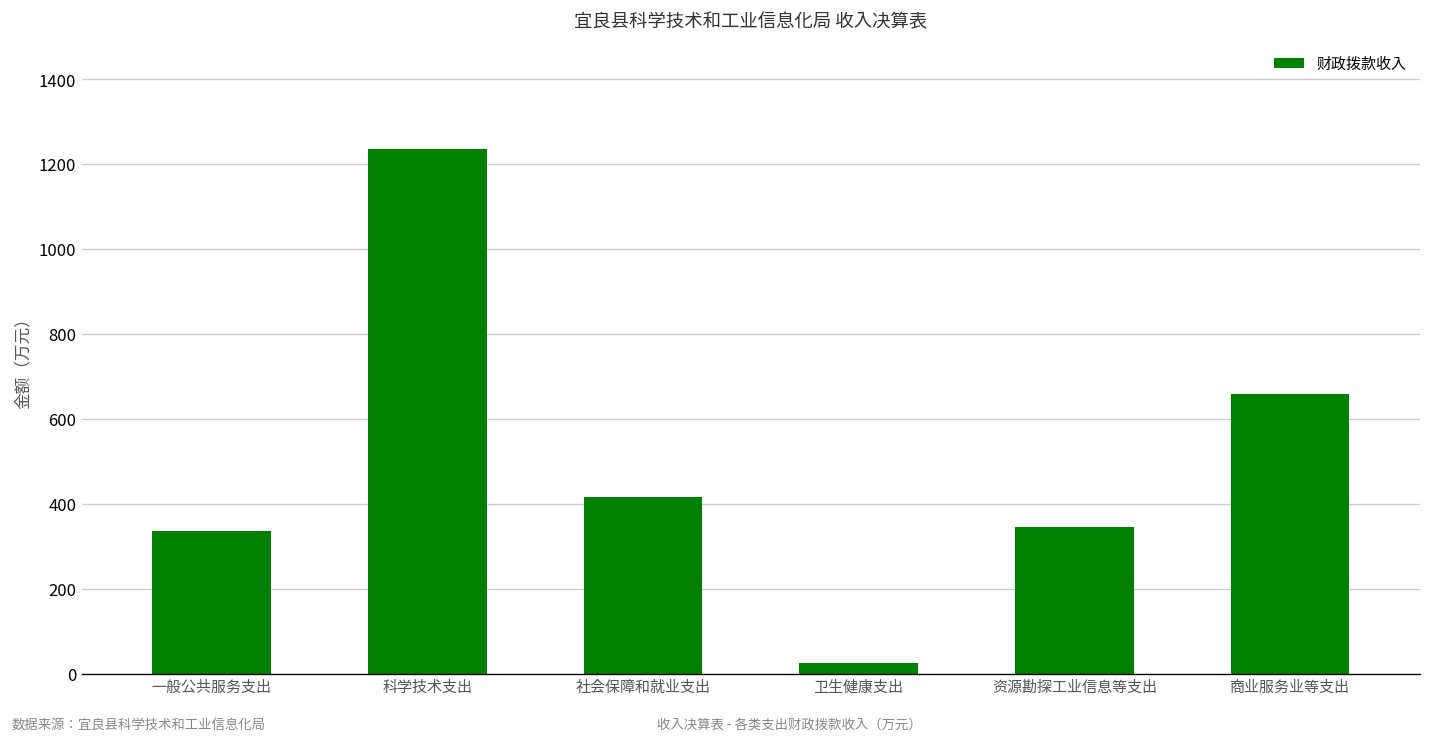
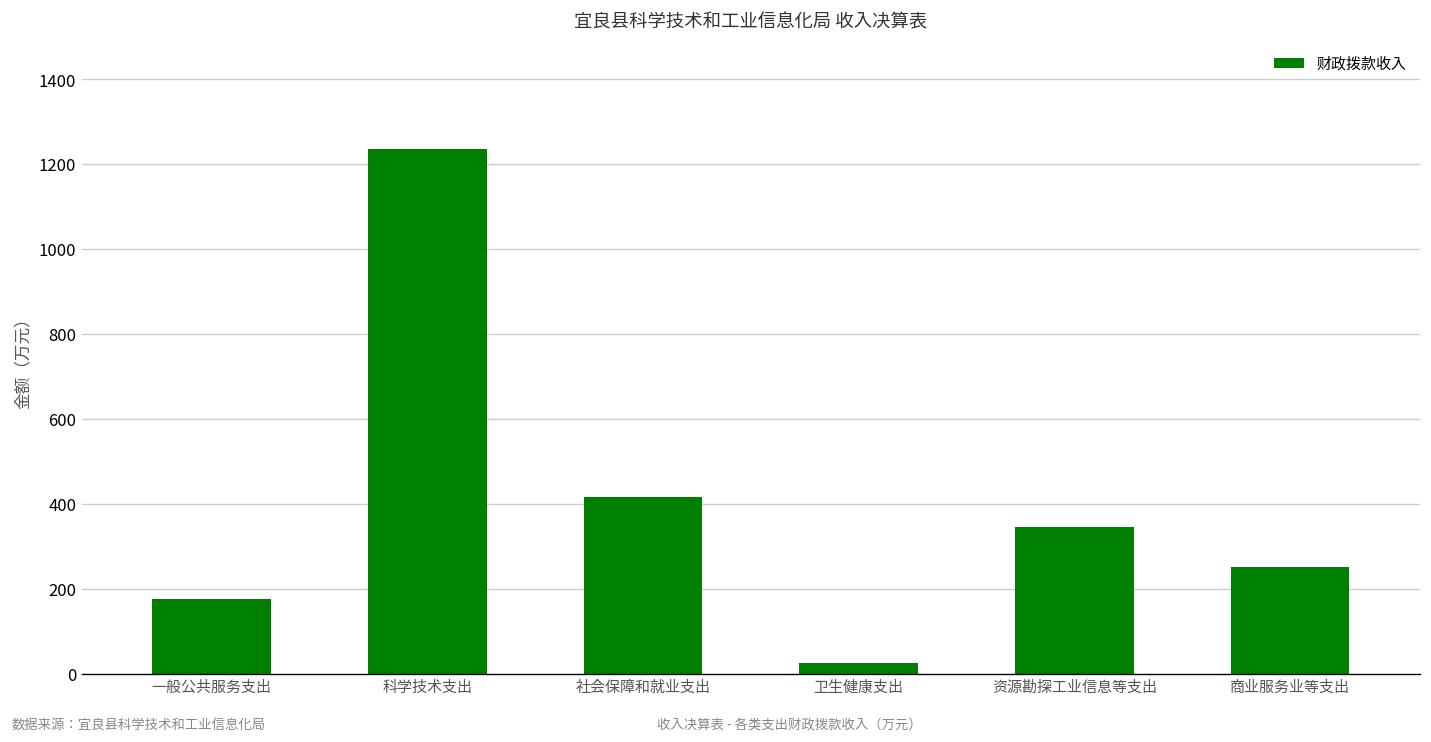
一般公共服务支出: 340 -> 180
商业服务业等支出: 660 -> 250
